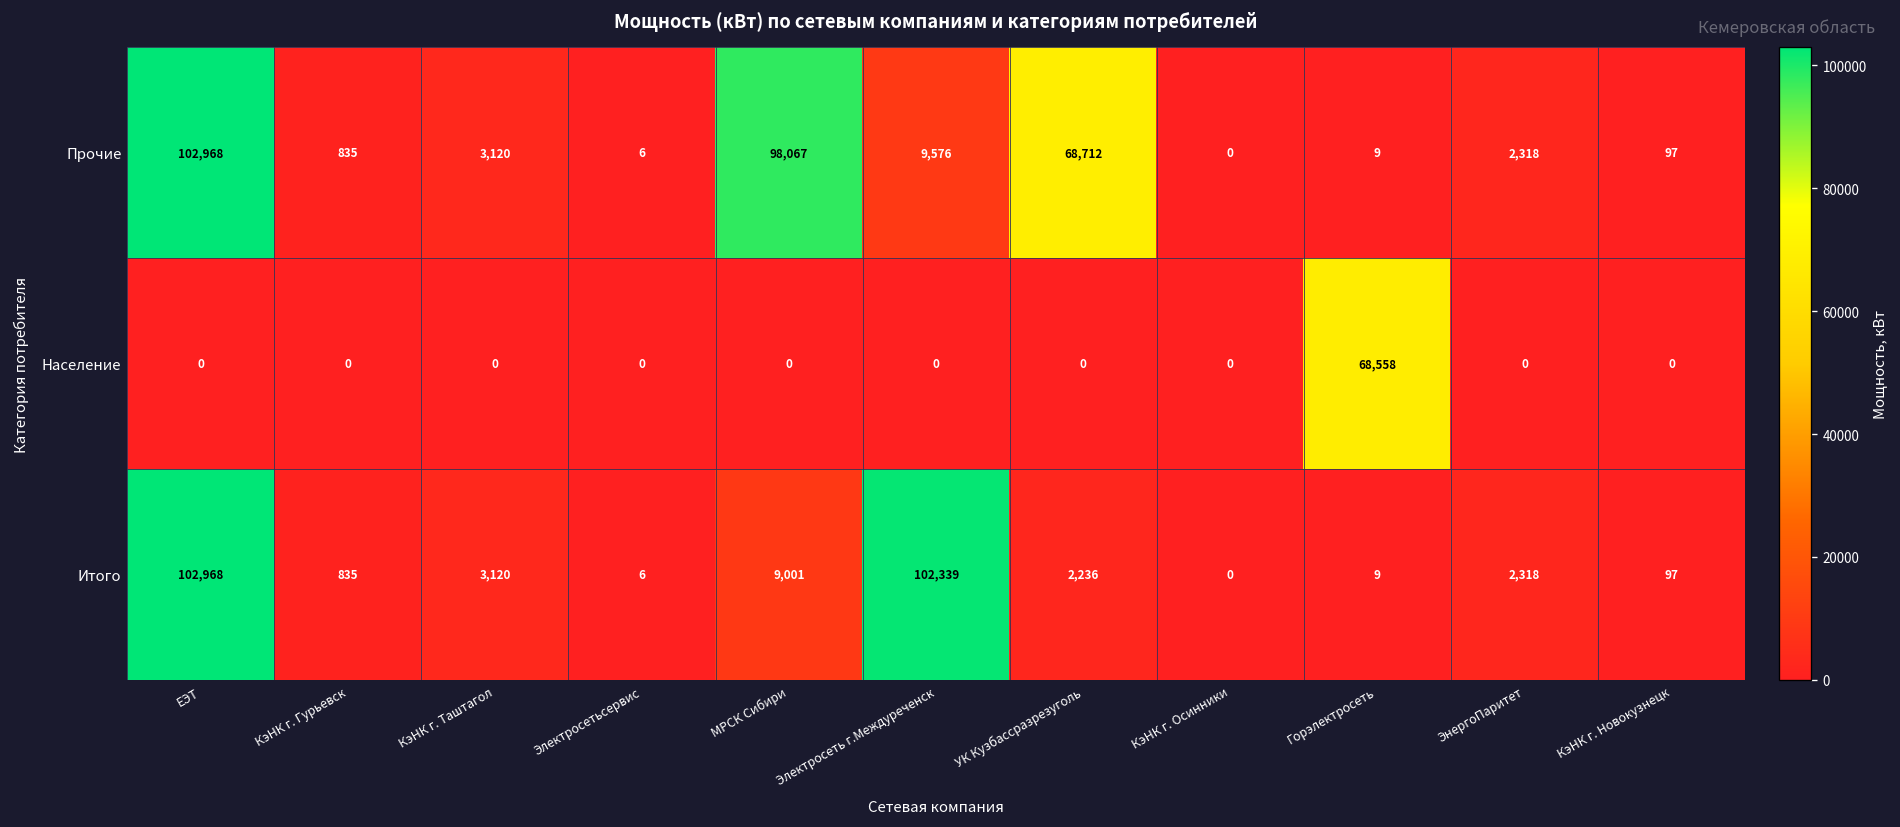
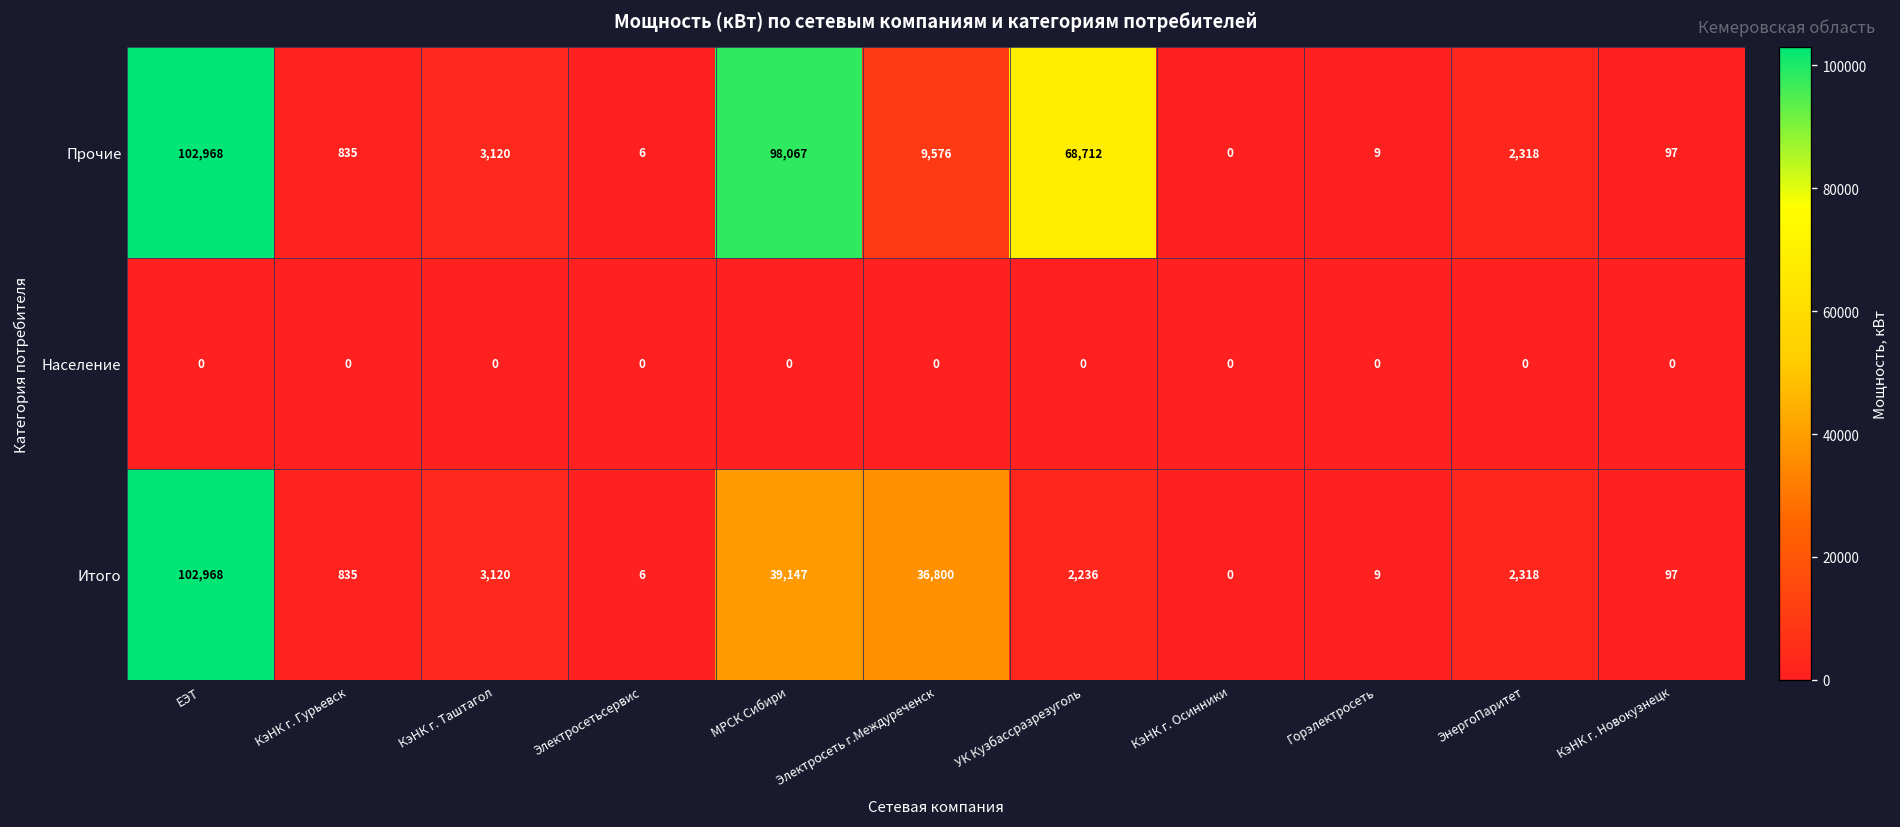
Население, Горэлектросеть: 68,558 -> 0
Итого, МРСК Сибири: 9,001 -> 39,147
Итого, Электросеть г.Междуреченск: 102,339 -> 36,800
